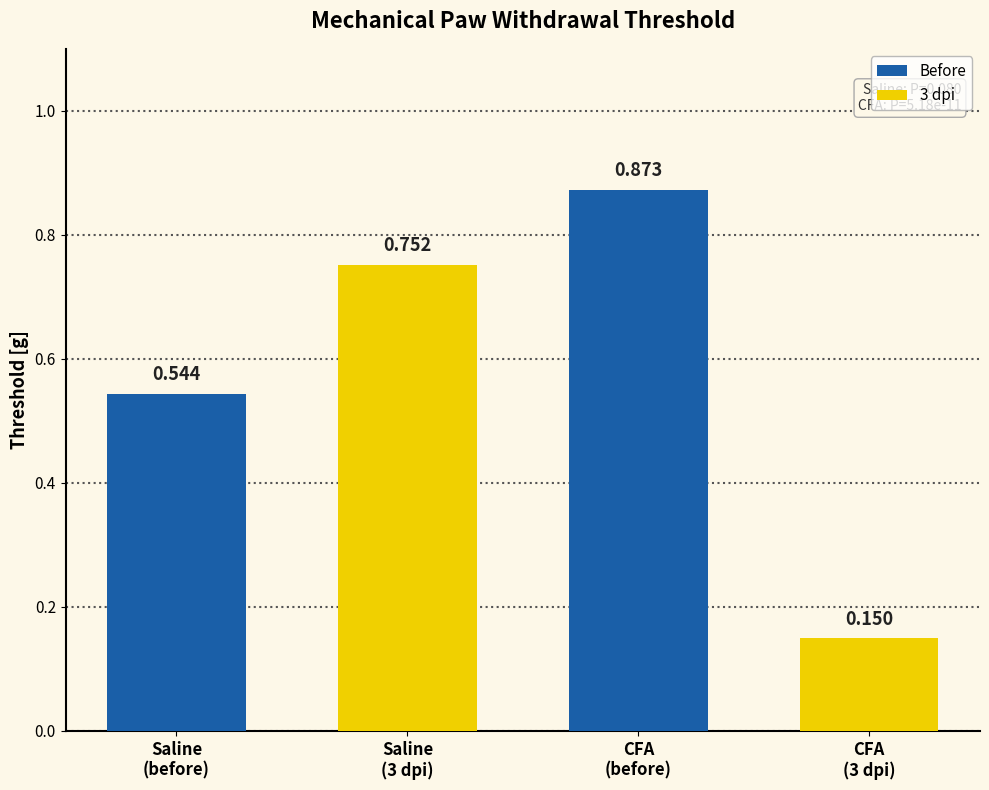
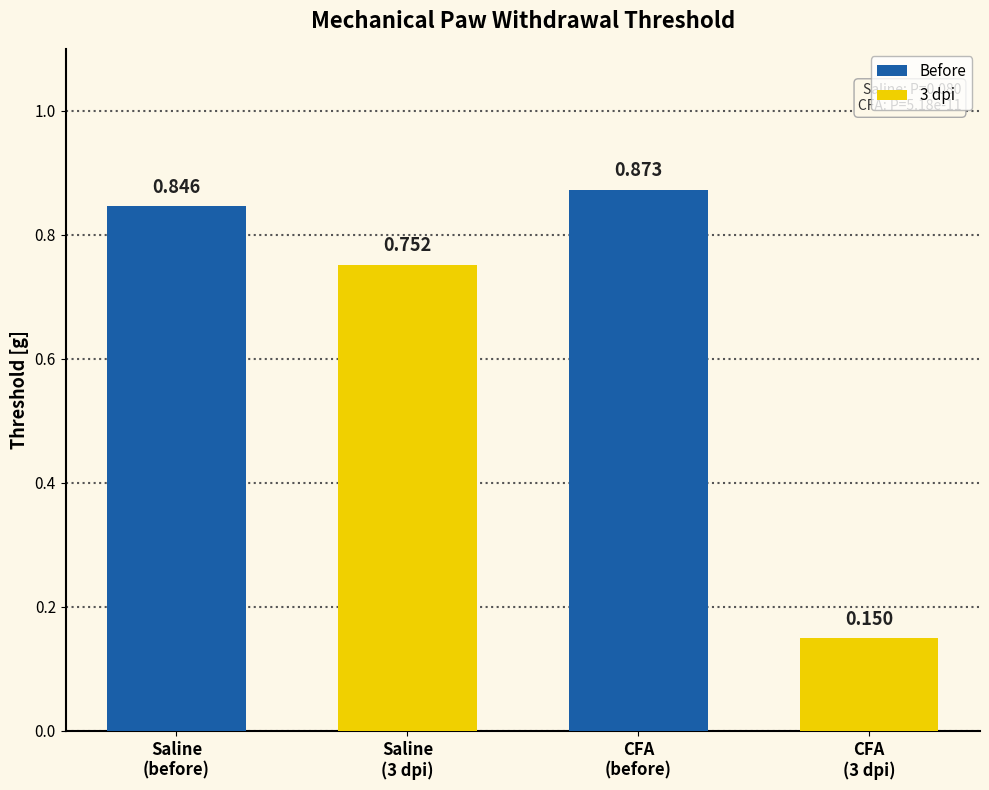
Saline (before): 0.544 -> 0.846
